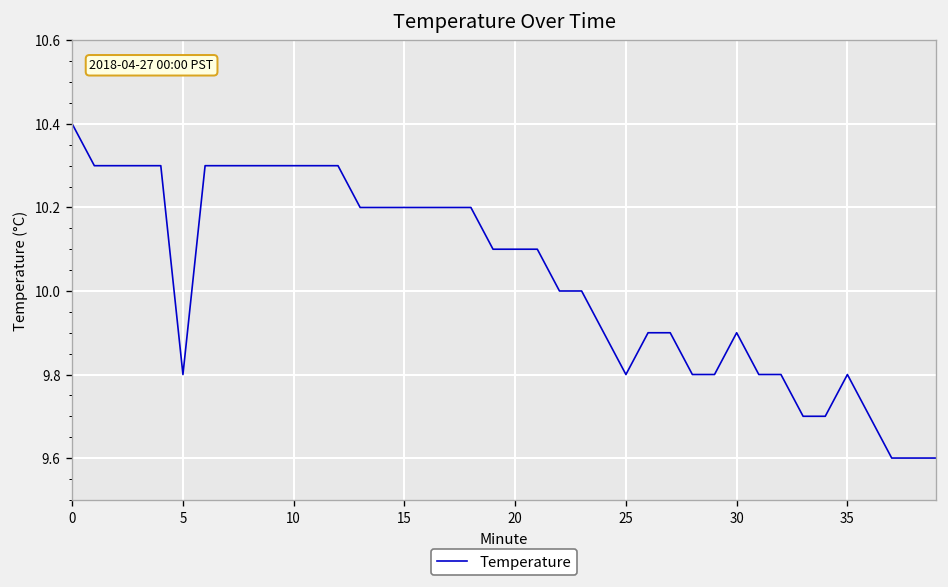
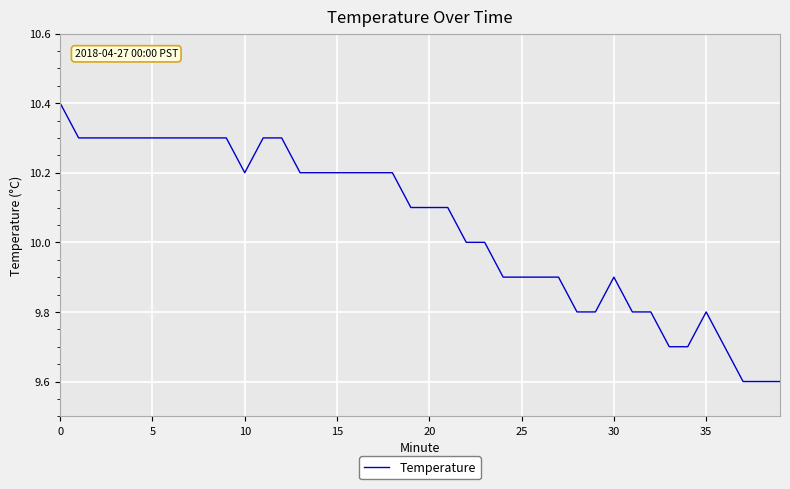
5: 9.8 -> 10.3
10: 10.3 -> 10.2
25: 9.8 -> 9.9
